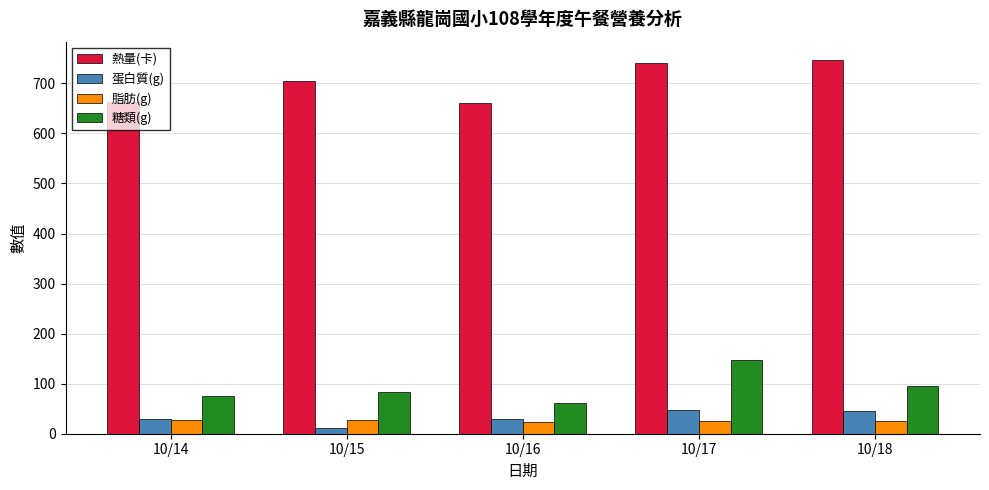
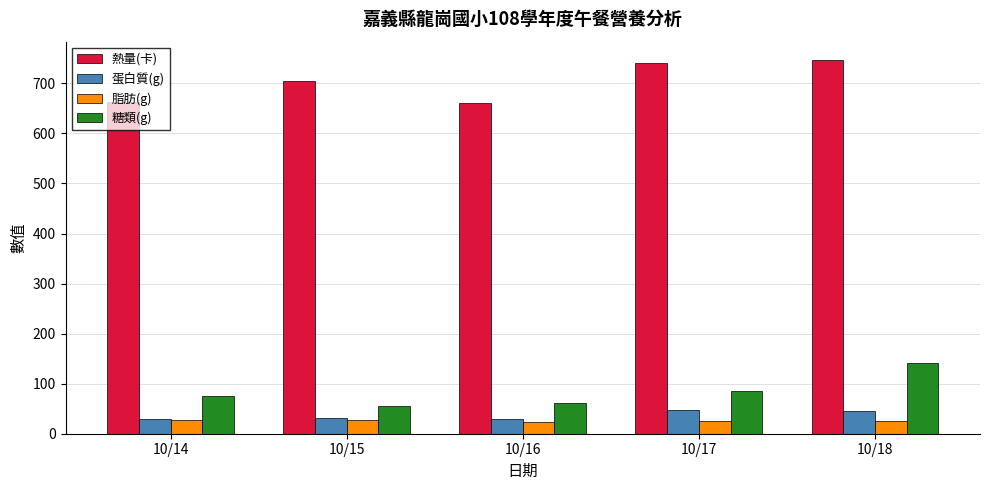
蛋白質(g), 10/15: 10 -> 30
糖類(g), 10/15: 80 -> 60
糖類(g), 10/17: 150 -> 90
糖類(g), 10/18: 100 -> 140
